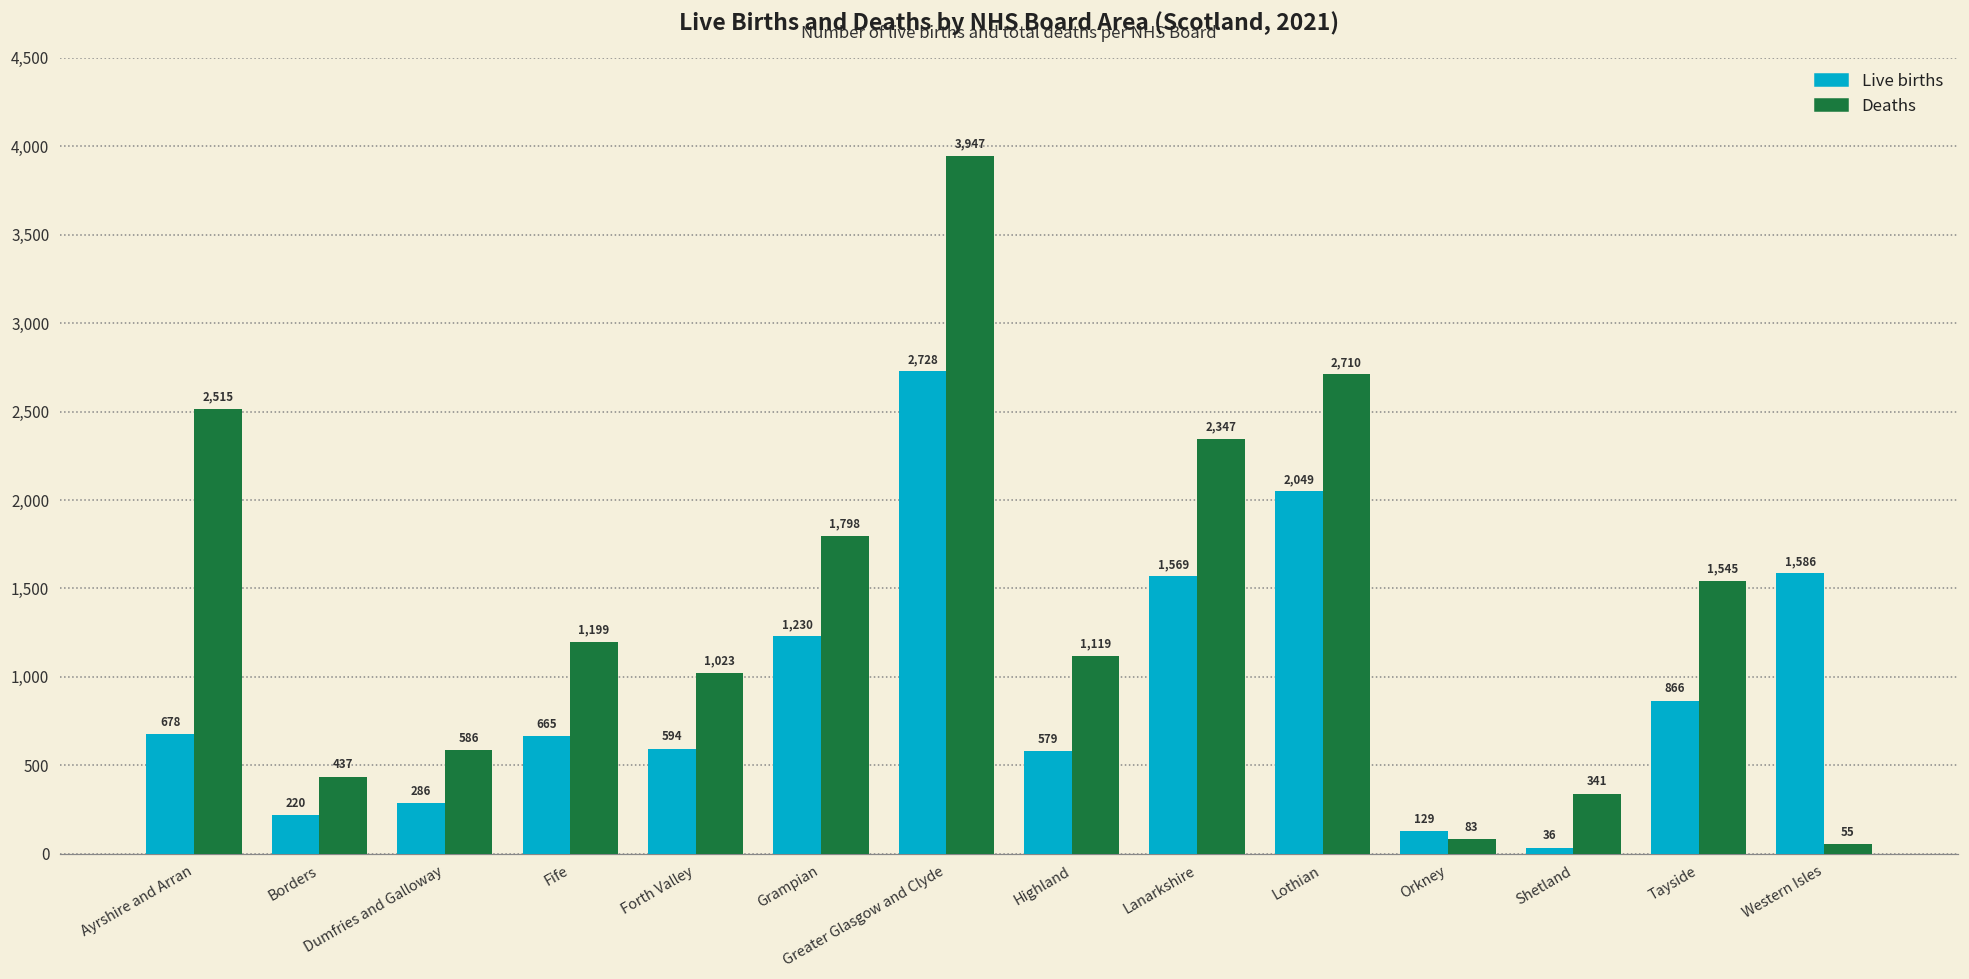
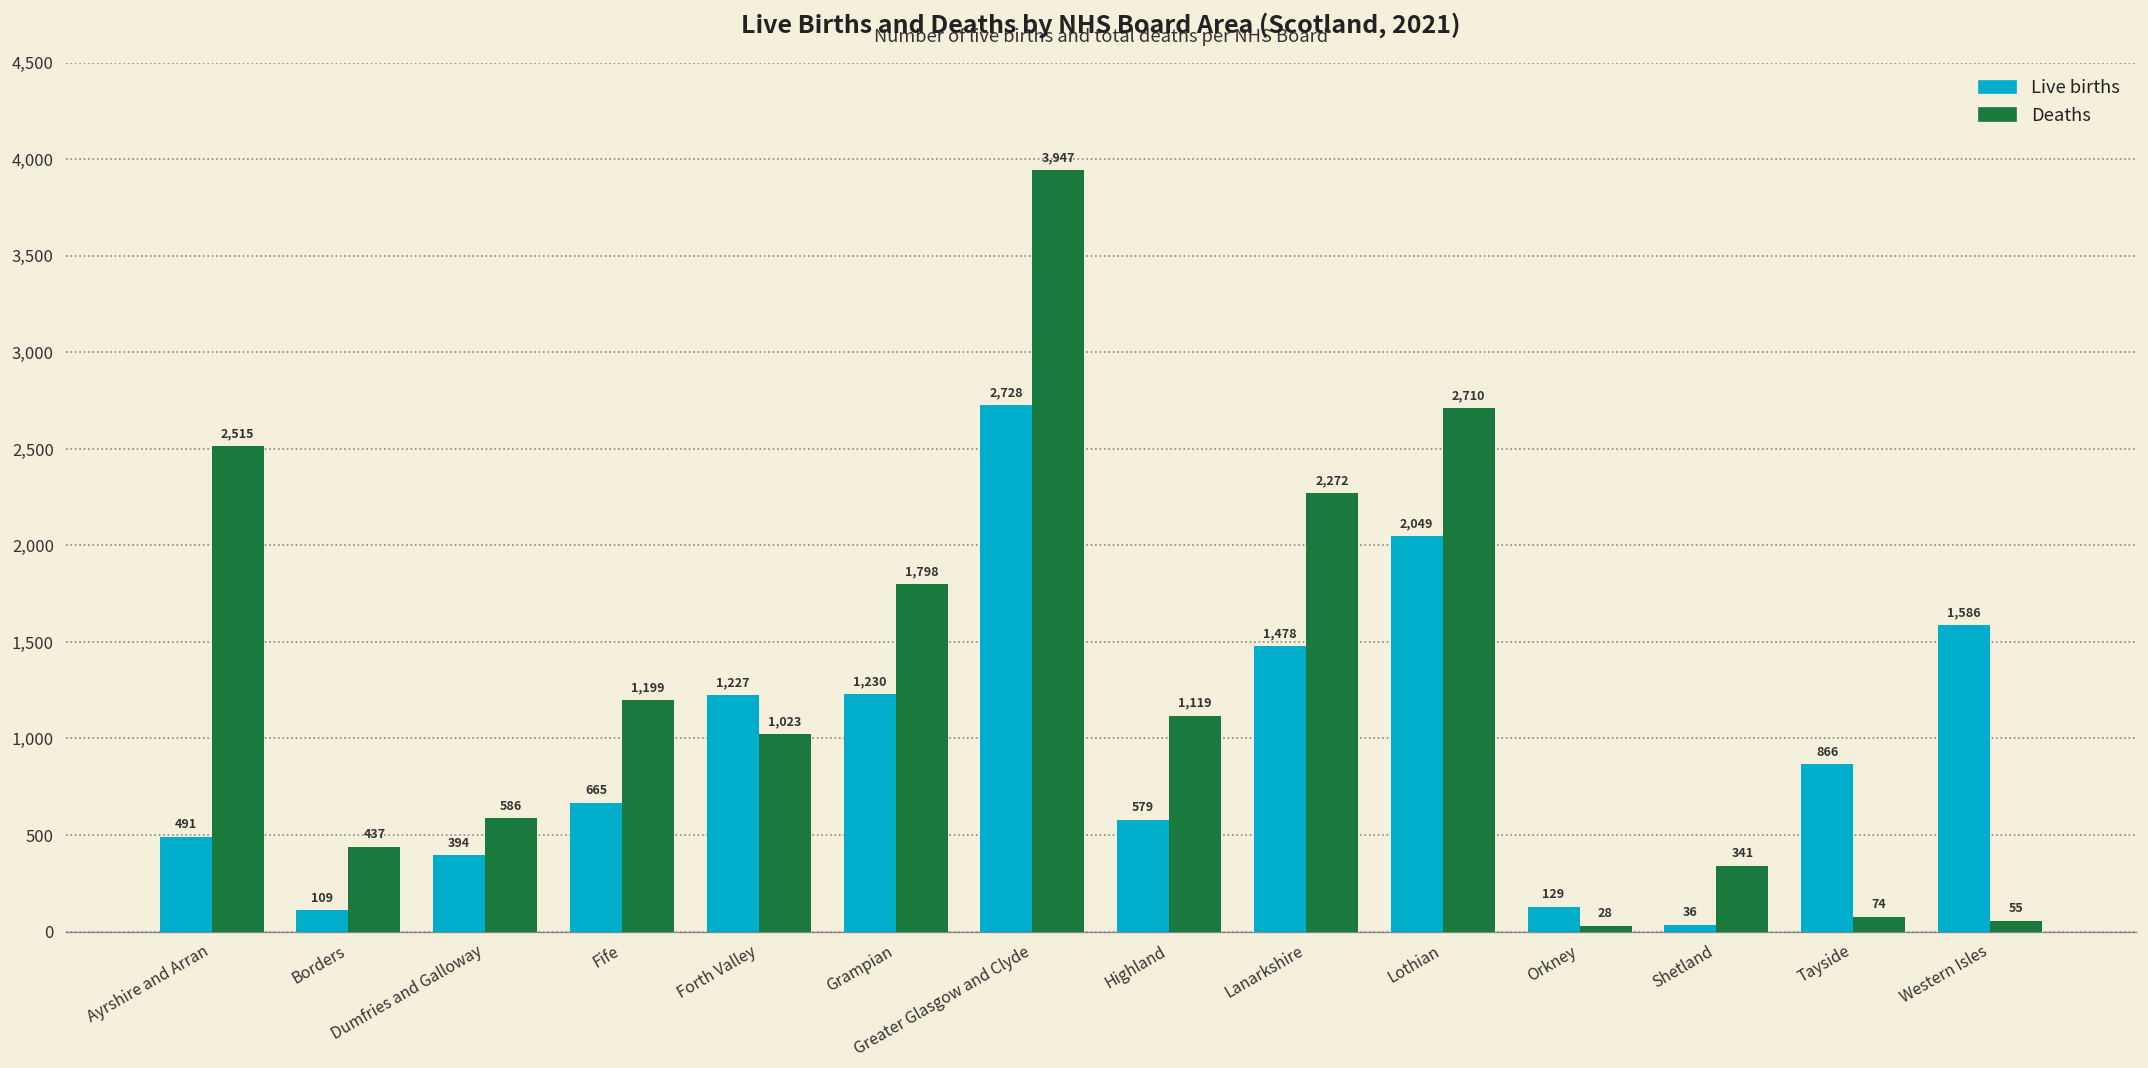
Live births, Ayrshire and Arran: 678 -> 491
Live births, Borders: 220 -> 109
Live births, Dumfries and Galloway: 286 -> 394
Live births, Forth Valley: 594 -> 1,227
Live births, Lanarkshire: 1,569 -> 1,478
Deaths, Lanarkshire: 2,347 -> 2,272
Deaths, Orkney: 83 -> 28
Deaths, Tayside: 1,545 -> 74
